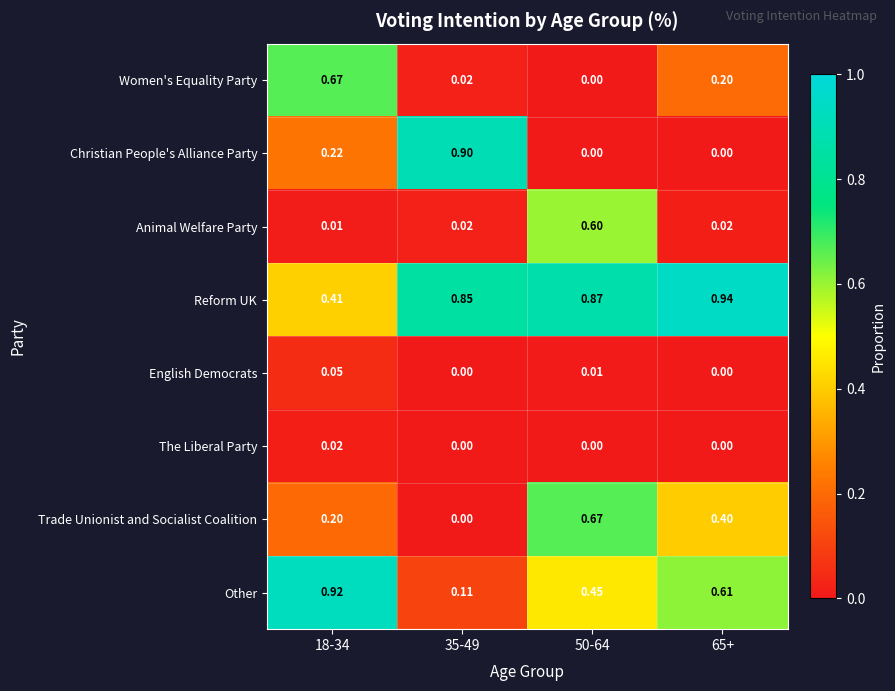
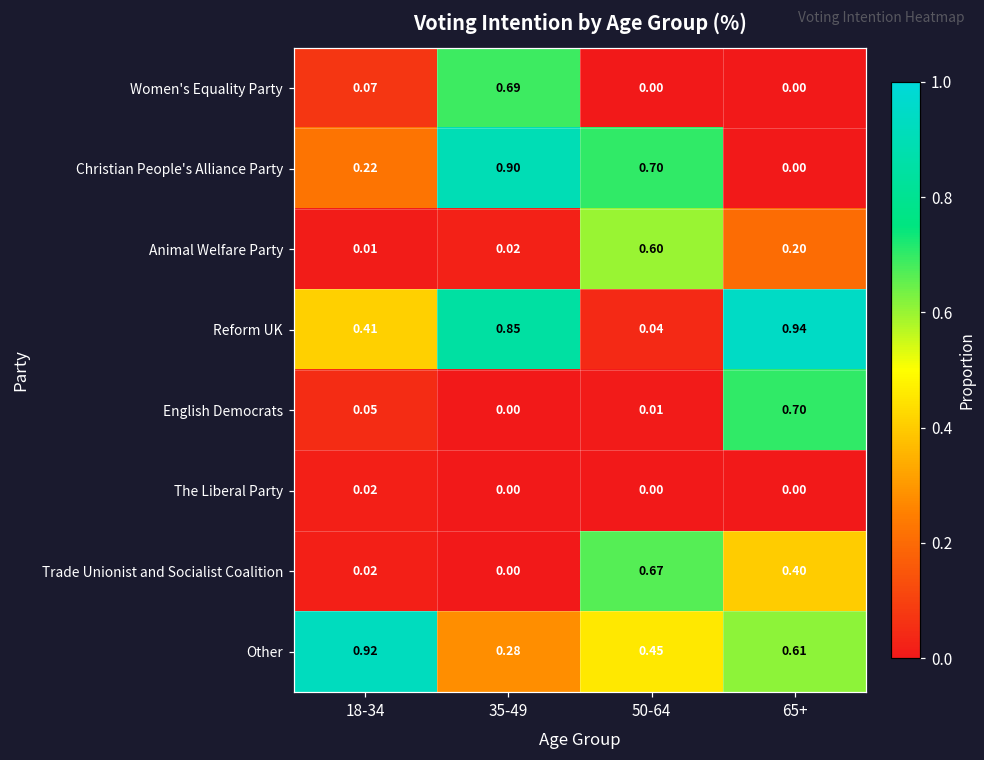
Women's Equality Party, 18-34: 0.67 -> 0.07
Women's Equality Party, 35-49: 0.02 -> 0.69
Women's Equality Party, 65+: 0.20 -> 0.00
Christian People's Alliance Party, 50-64: 0.00 -> 0.70
Animal Welfare Party, 65+: 0.02 -> 0.20
Reform UK, 50-64: 0.87 -> 0.04
English Democrats, 65+: 0.00 -> 0.70
Trade Unionist and Socialist Coalition, 18-34: 0.20 -> 0.02
Other, 35-49: 0.11 -> 0.28
